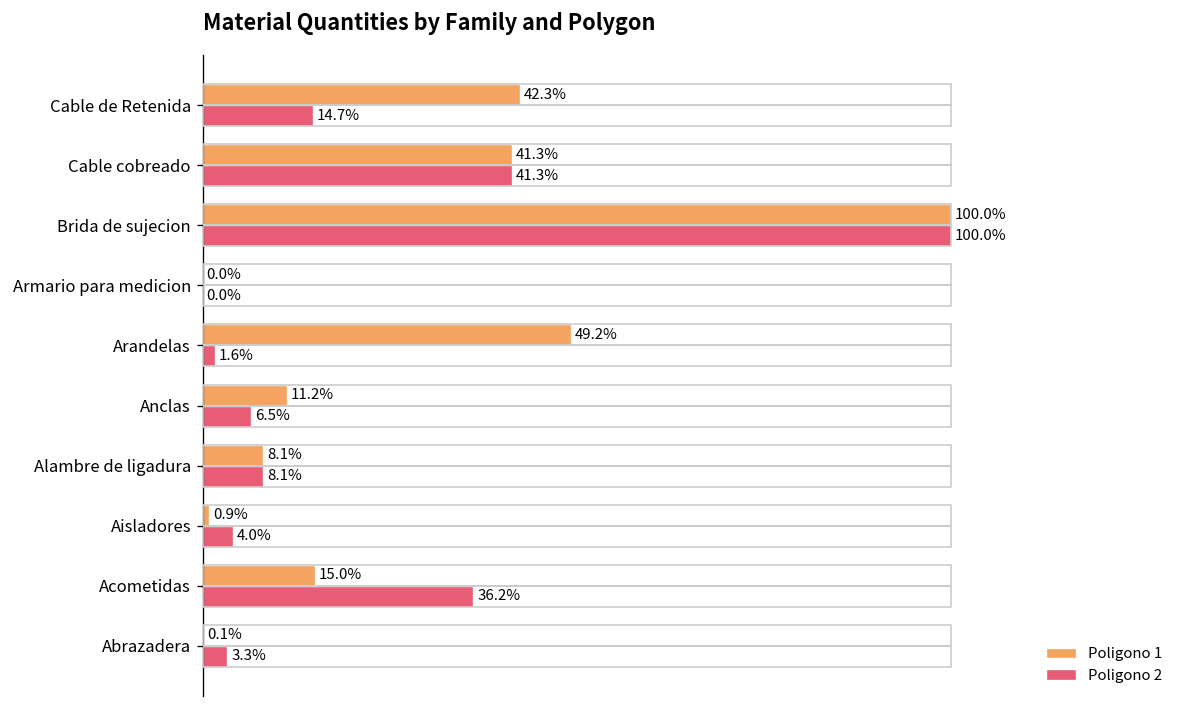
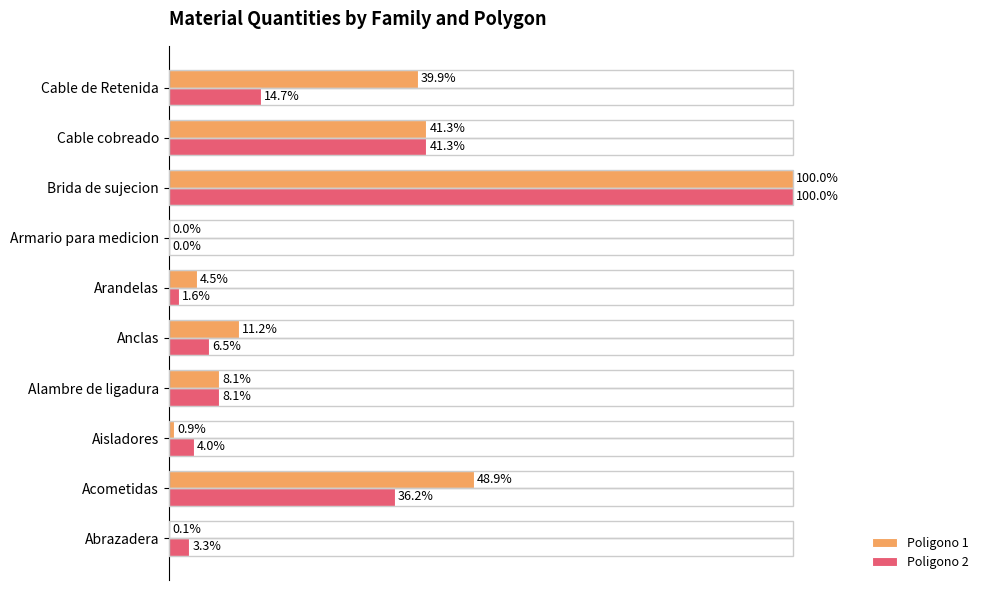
Poligono 1, Cable de Retenida: 42.3% -> 39.9%
Poligono 1, Arandelas: 49.2% -> 4.5%
Poligono 1, Acometidas: 15.0% -> 48.9%
